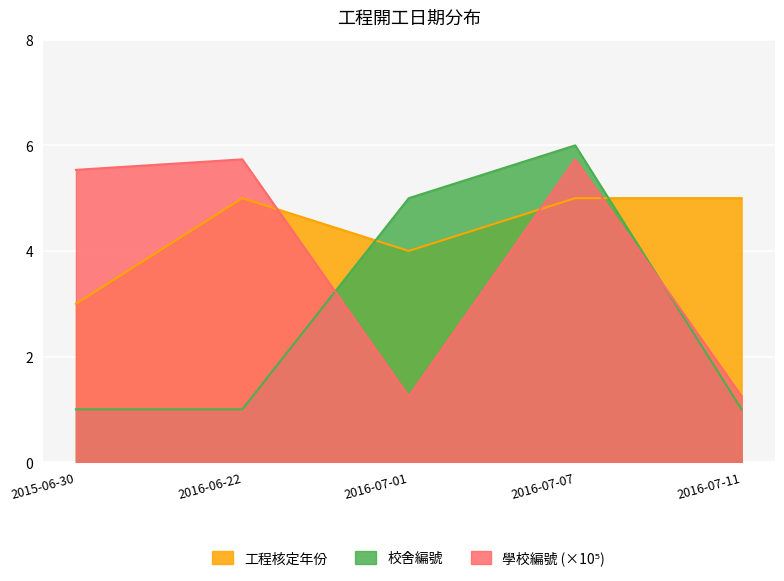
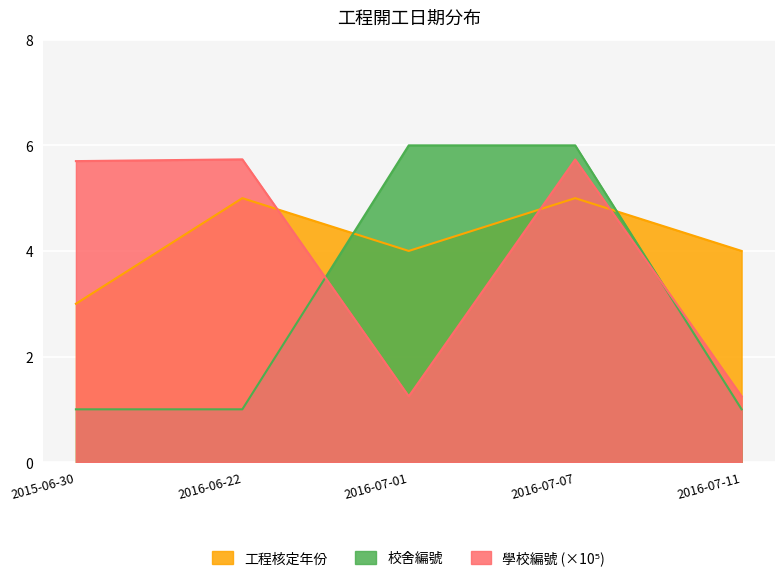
學校編號 (×10⁵), 2015-06-30: 5.5 -> 5.7
校舍編號, 2016-07-01: 5 -> 6
工程核定年份, 2016-07-11: 5.0 -> 4.0
